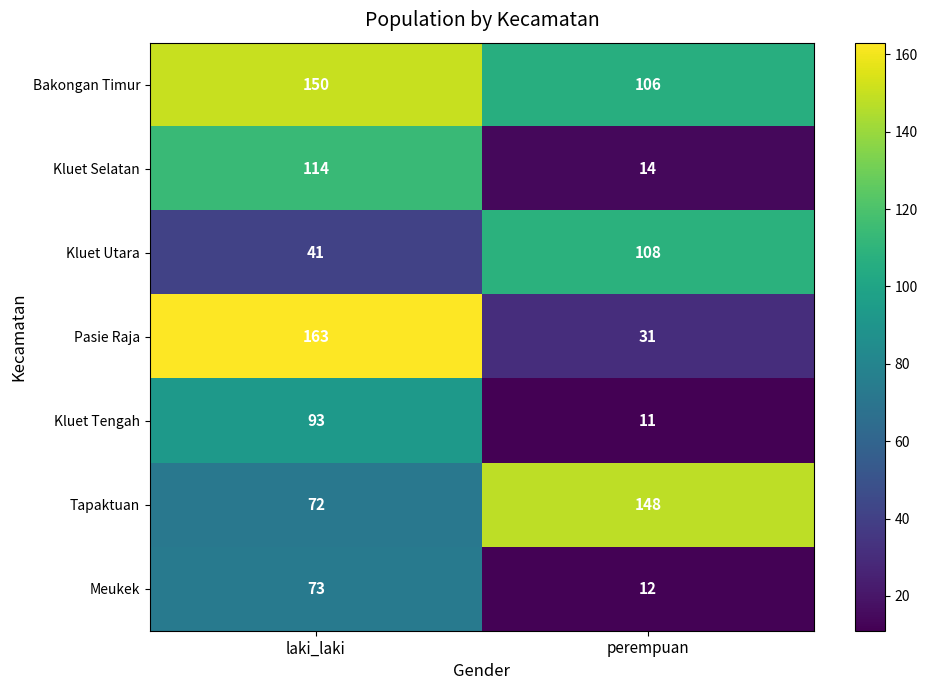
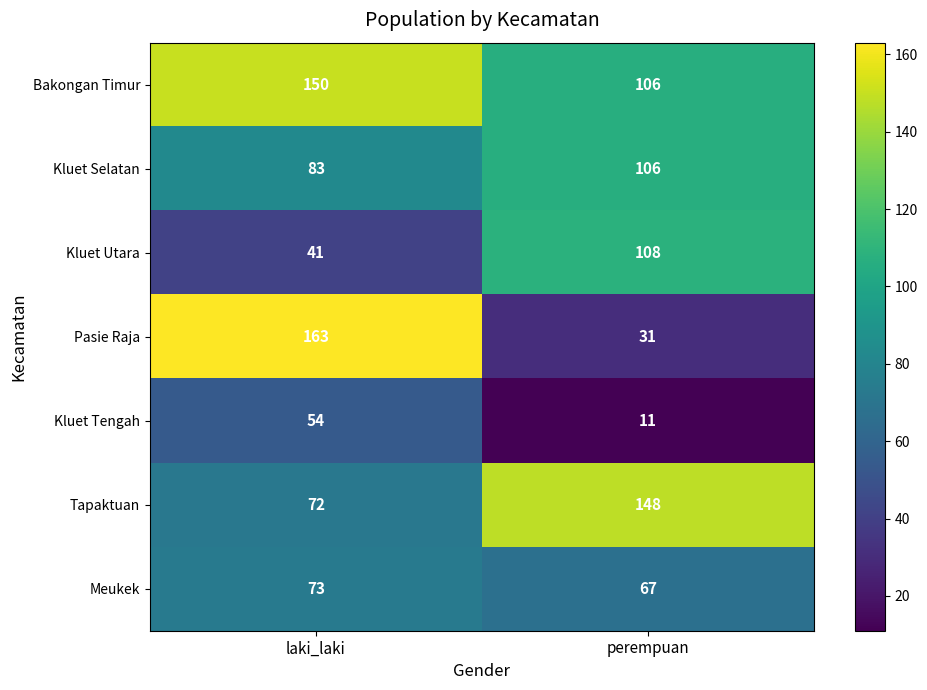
Kluet Selatan, laki_laki: 114 -> 83
Kluet Selatan, perempuan: 14 -> 106
Kluet Tengah, laki_laki: 93 -> 54
Meukek, perempuan: 12 -> 67
